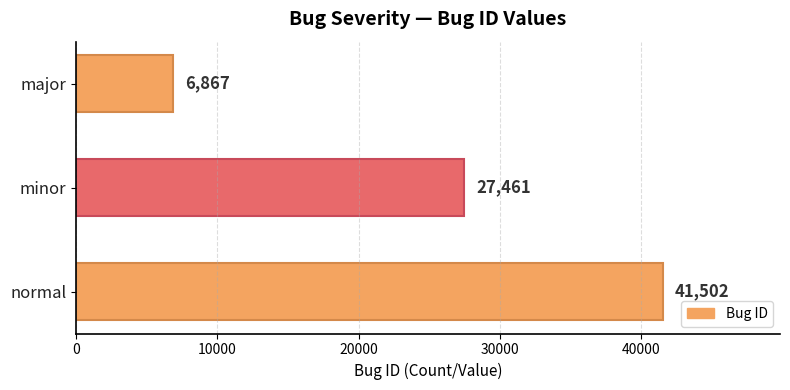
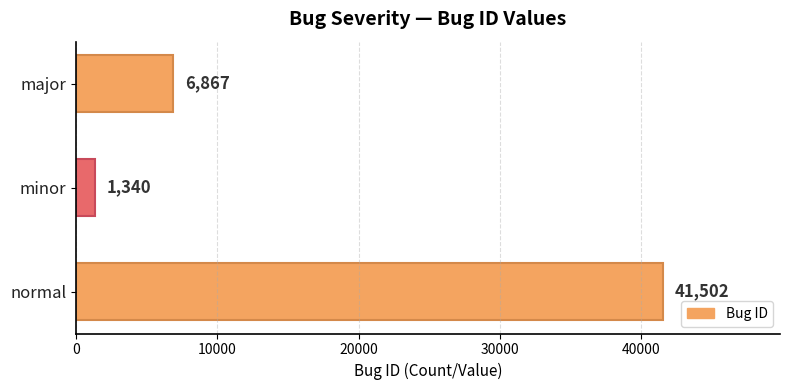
minor: 27,461 -> 1,340
